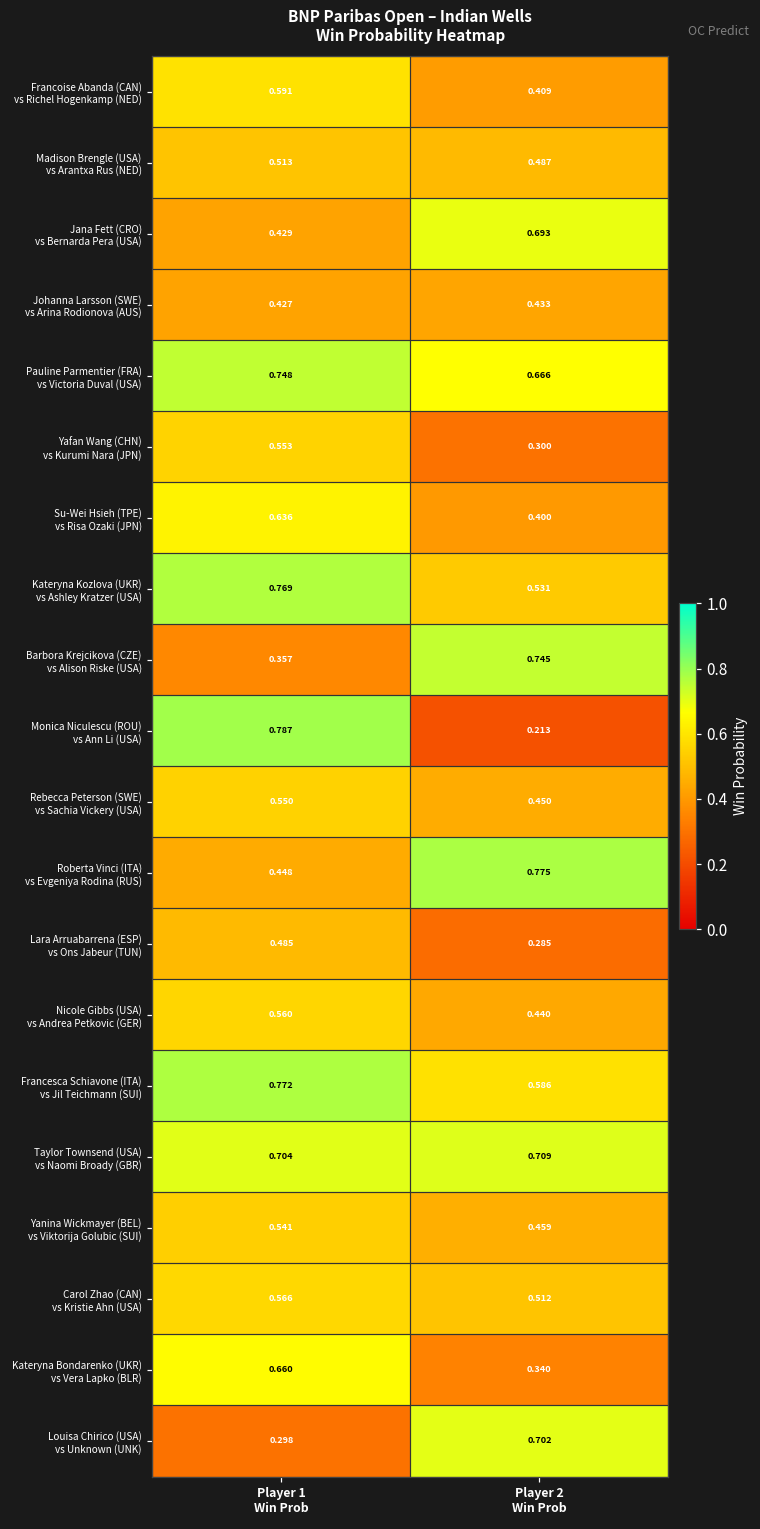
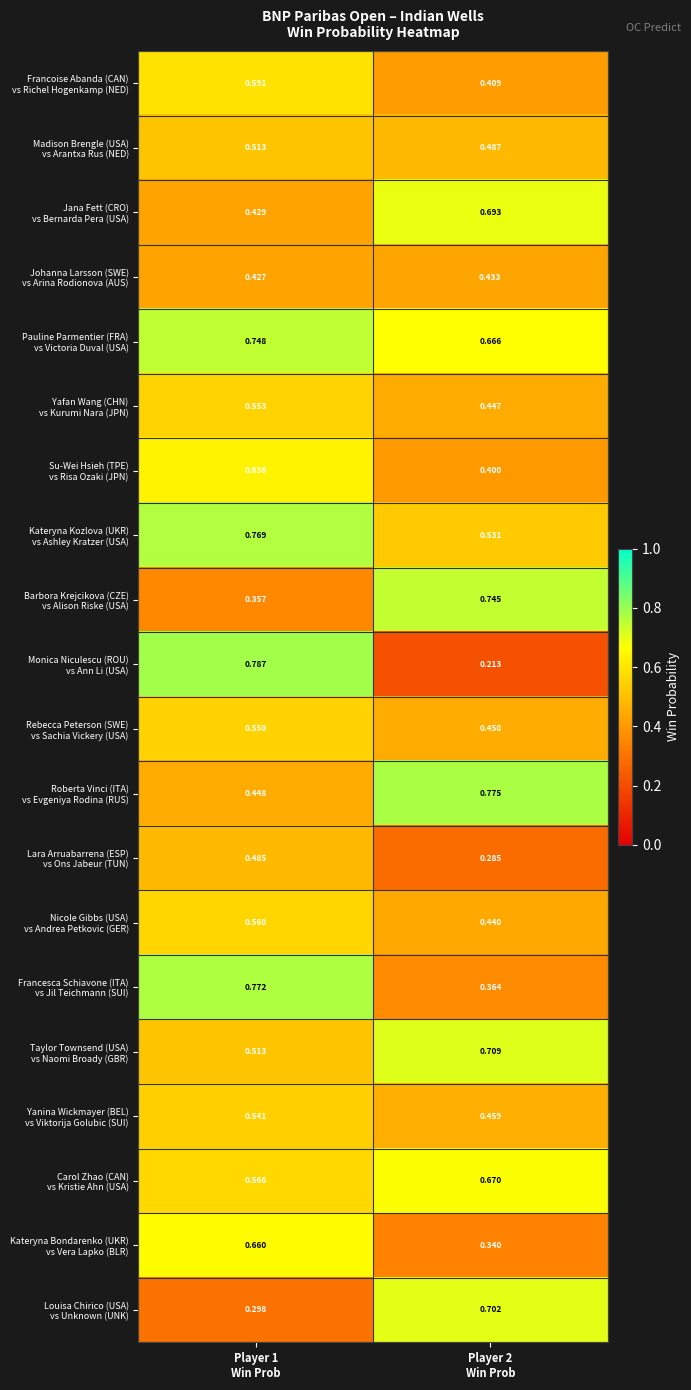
Yafan Wang (CHN) vs Kurumi Nara (JPN), Player 2 Win Prob: 0.300 -> 0.447
Francesca Schiavone (ITA) vs Jil Teichmann (SUI), Player 2 Win Prob: 0.586 -> 0.364
Taylor Townsend (USA) vs Naomi Broady (GBR), Player 1 Win Prob: 0.704 -> 0.513
Carol Zhao (CAN) vs Kristie Ahn (USA), Player 2 Win Prob: 0.512 -> 0.670
